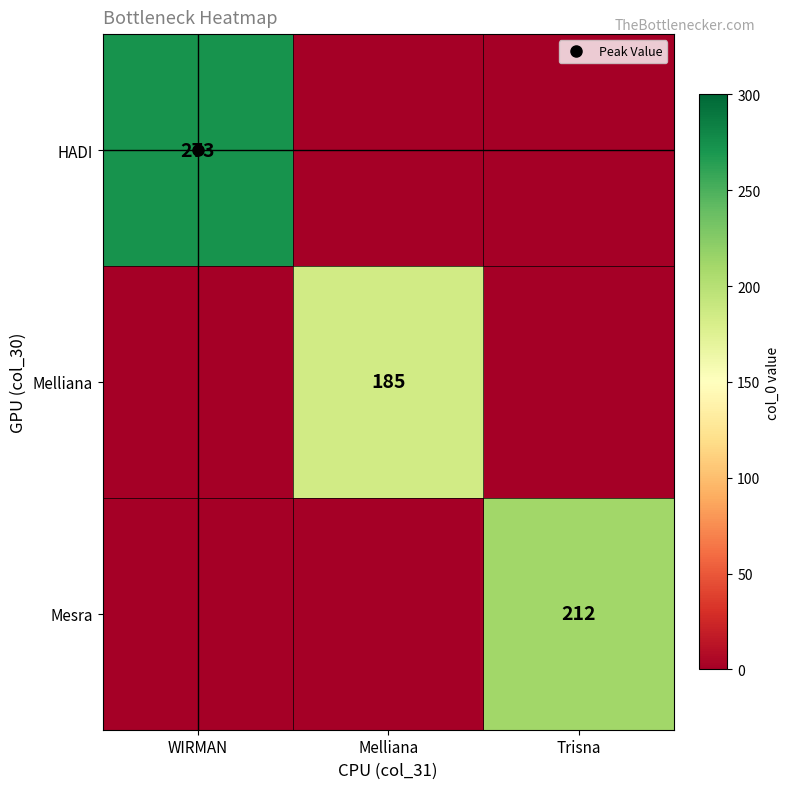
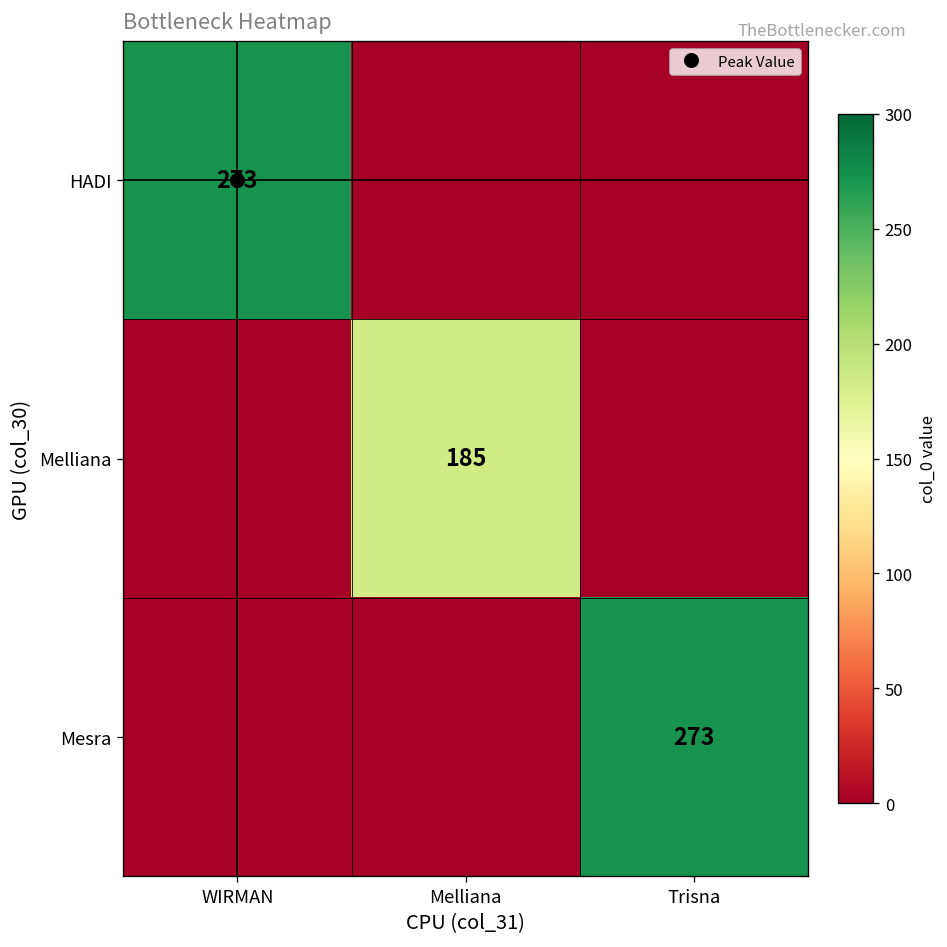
Mesra, Trisna: 212 -> 273
